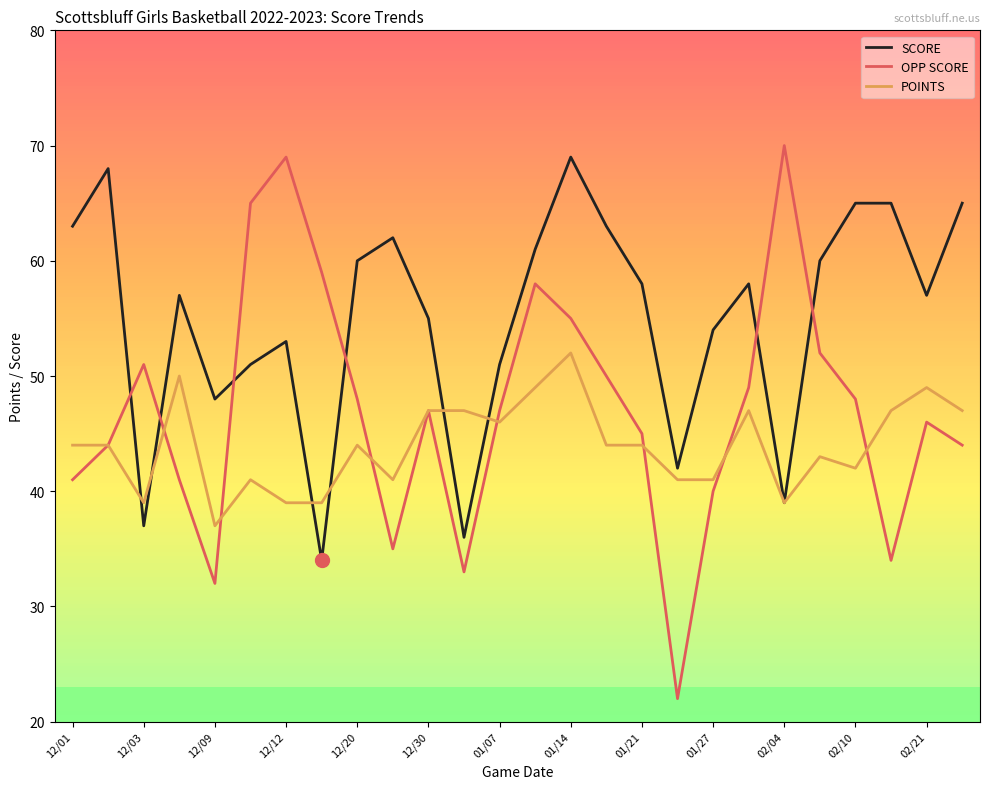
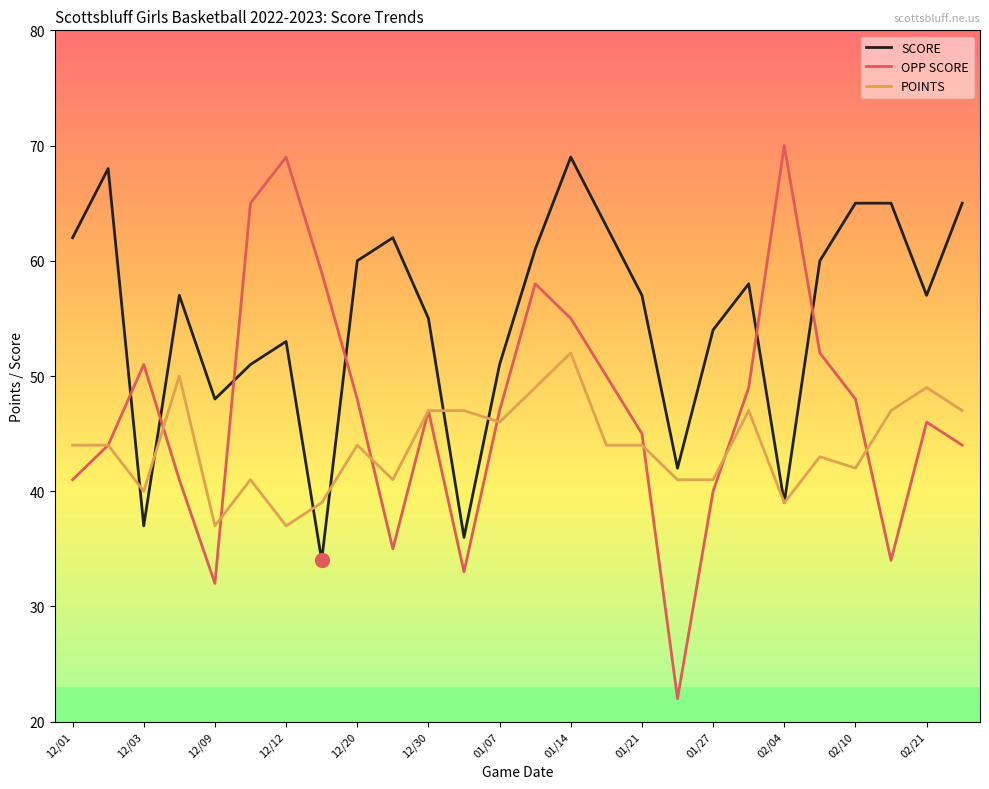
SCORE, 12/01: 63 -> 62
POINTS, 12/03: 39 -> 40
POINTS, 12/12: 39 -> 37
SCORE, 01/21: 58 -> 57
